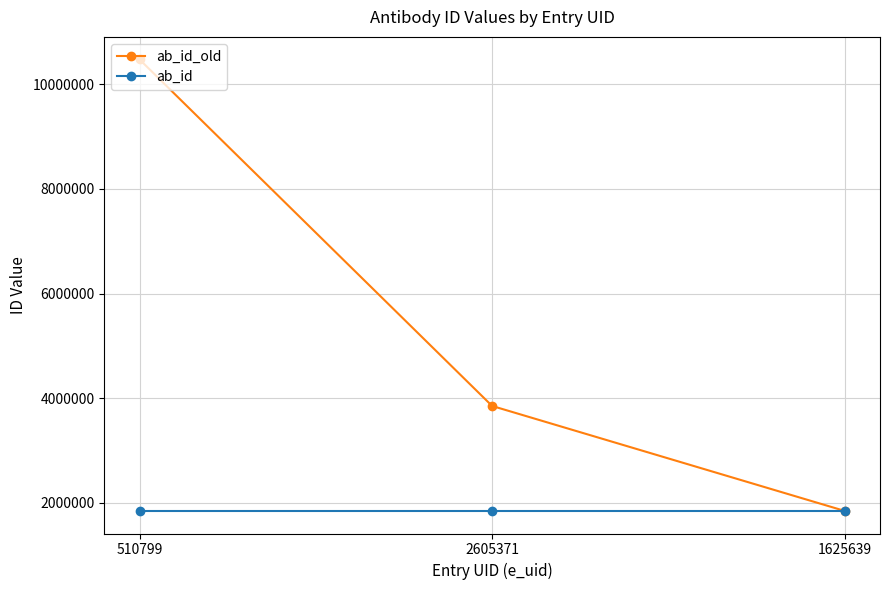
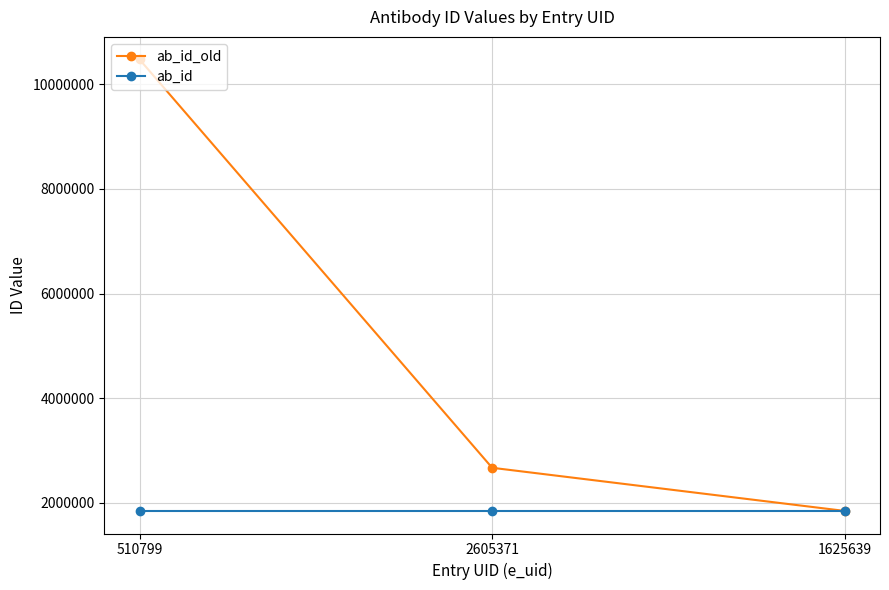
ab_id_old, 2605371: 3900000 -> 2700000
